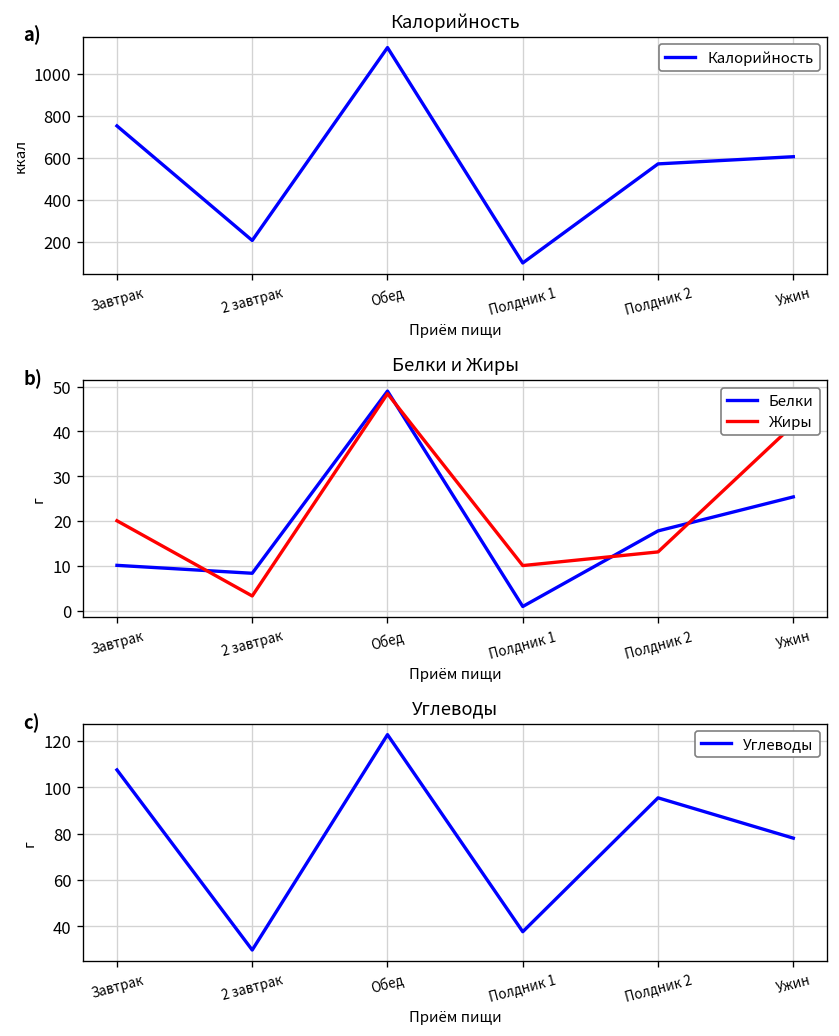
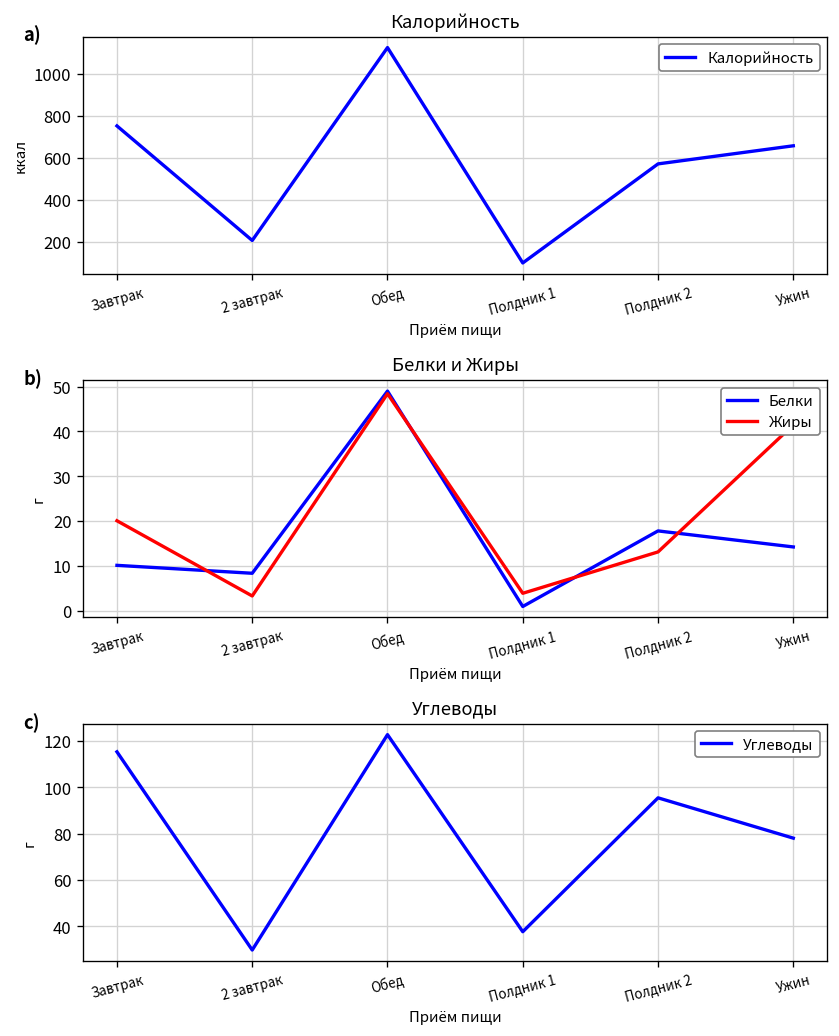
Калорийность, Ужин: 610 -> 660
Белки и Жиры, Жиры, Полдник 1: 10 -> 4
Белки и Жиры, Белки, Ужин: 25 -> 14
Углеводы, Завтрак: 108 -> 115
